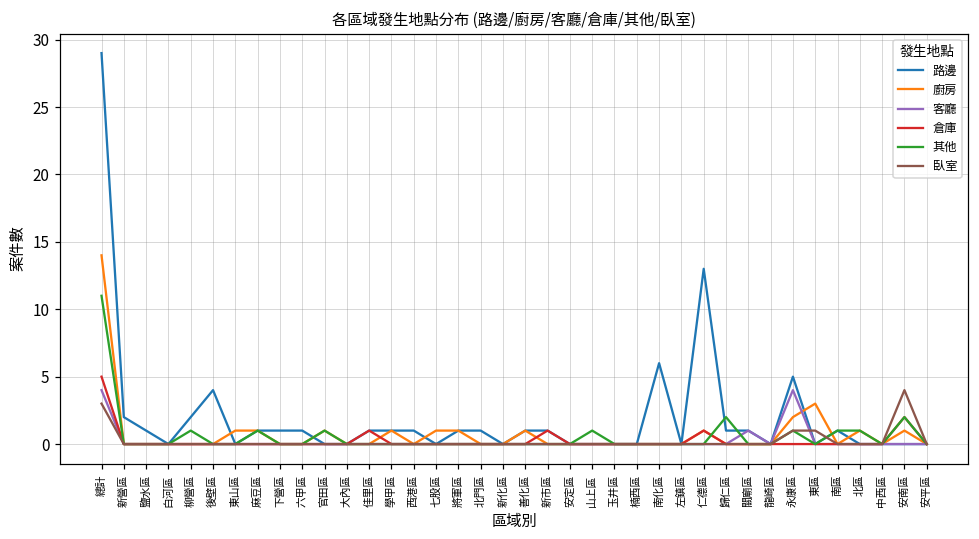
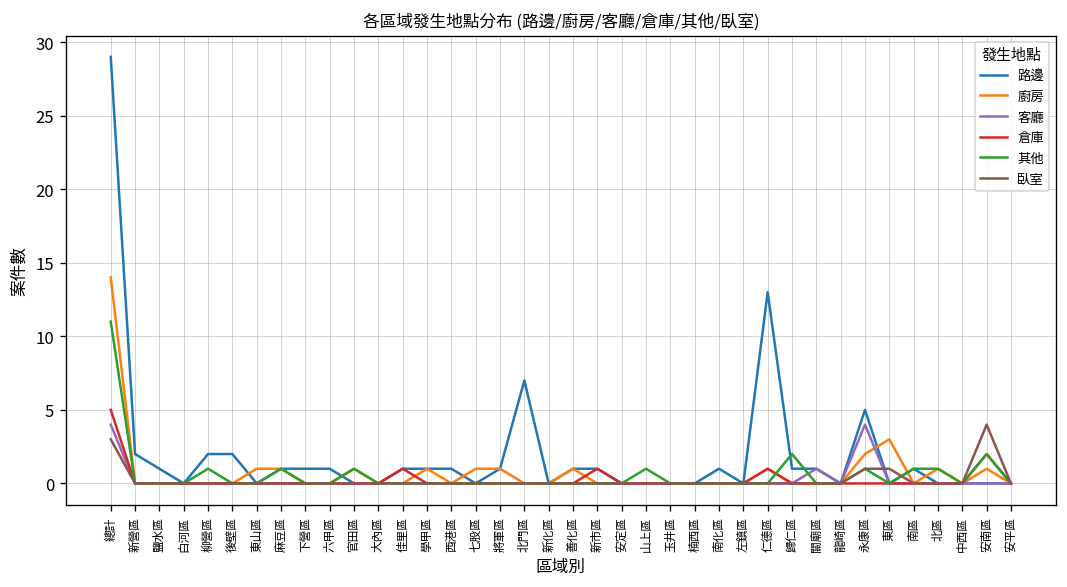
路邊, 後壁區: 4 -> 2
路邊, 北門區: 1 -> 7
路邊, 南化區: 6 -> 1
